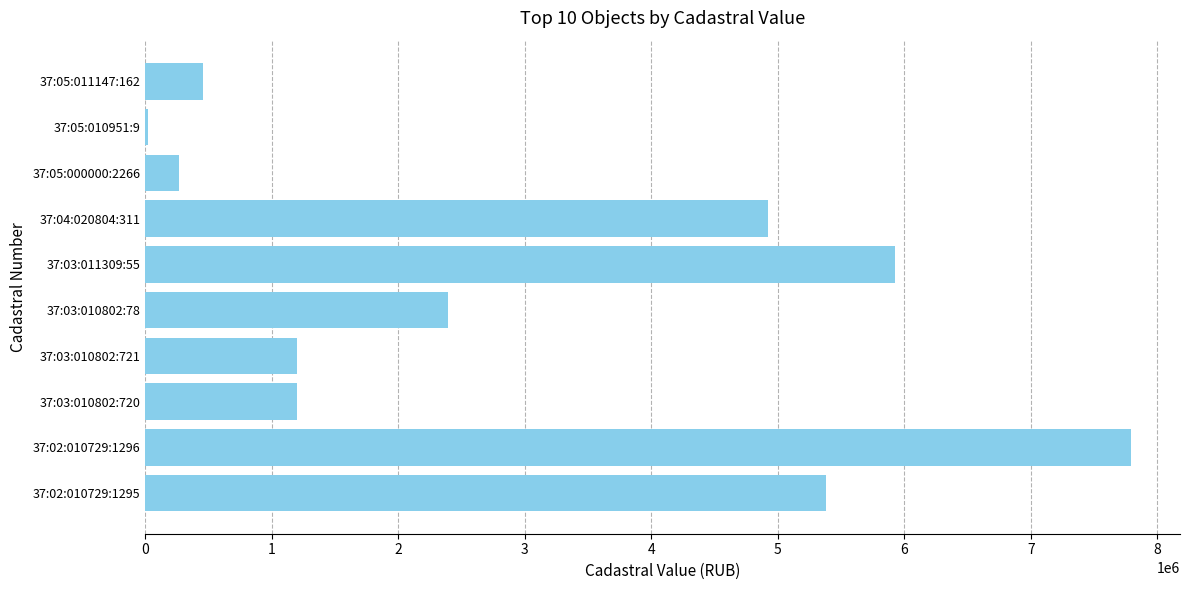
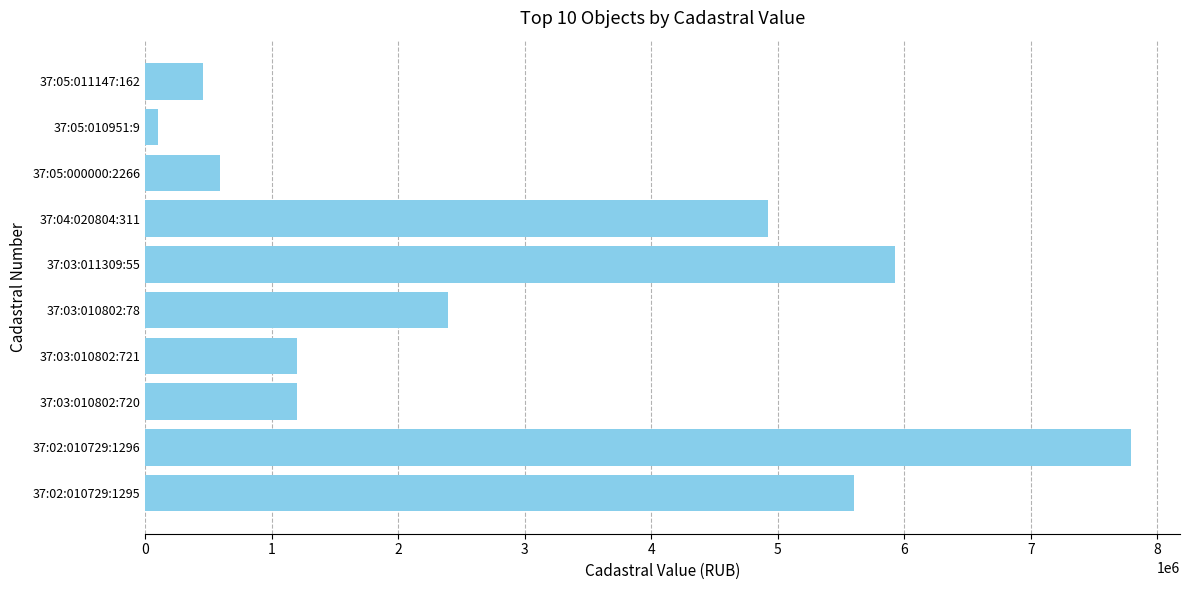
37:05:010951:9: 20000 -> 100000
37:05:000000:2266: 270000 -> 590000
37:02:010729:1295: 5380000 -> 5600000
